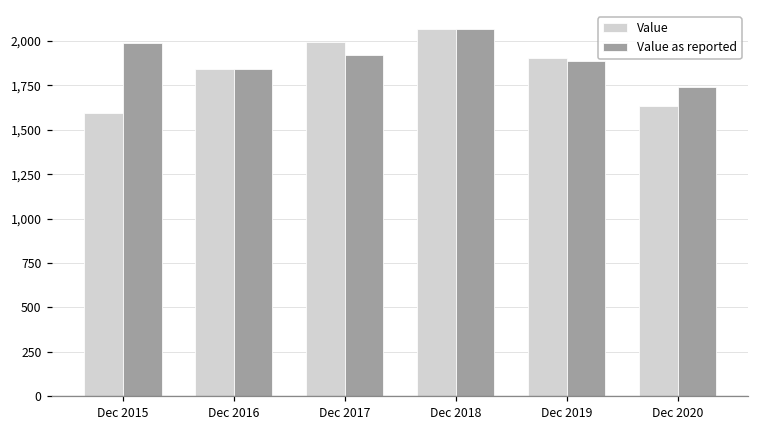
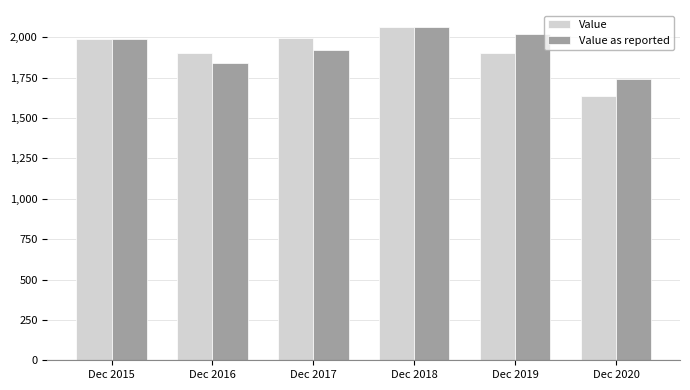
Value, Dec 2015: 1,590 -> 1,990
Value, Dec 2016: 1,840 -> 1,900
Value as reported, Dec 2019: 1,890 -> 2,020
